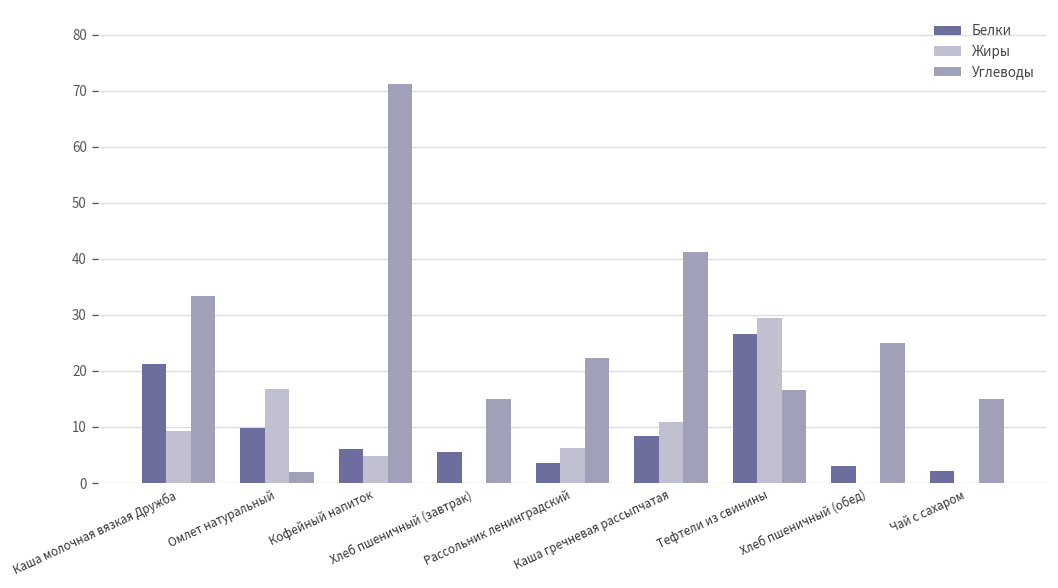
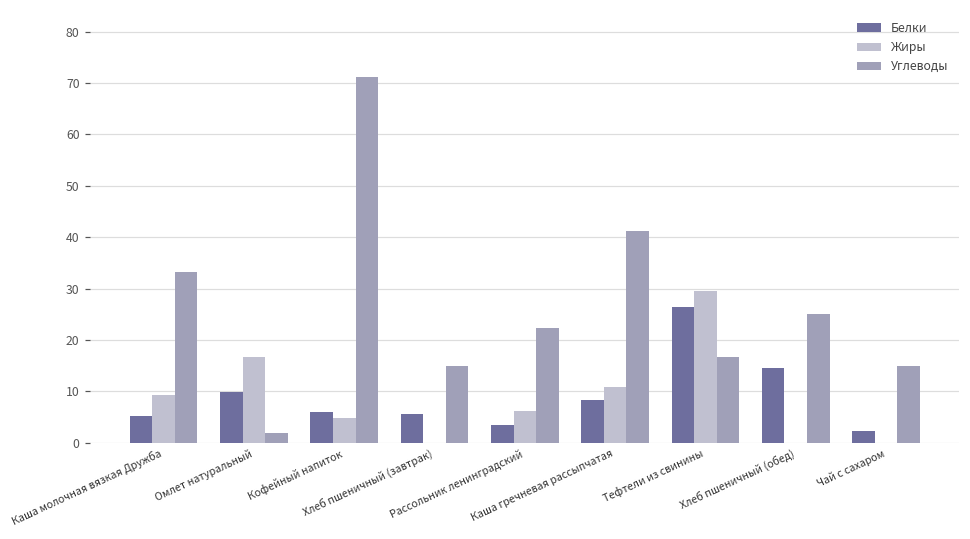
Белки, Каша молочная вязкая Дружба: 21 -> 5
Белки, Хлеб пшеничный (обед): 3 -> 15
